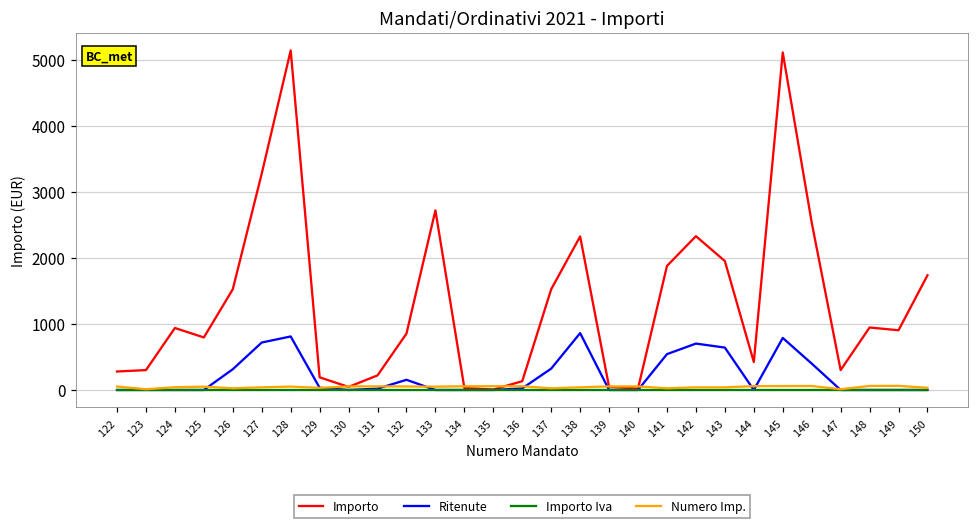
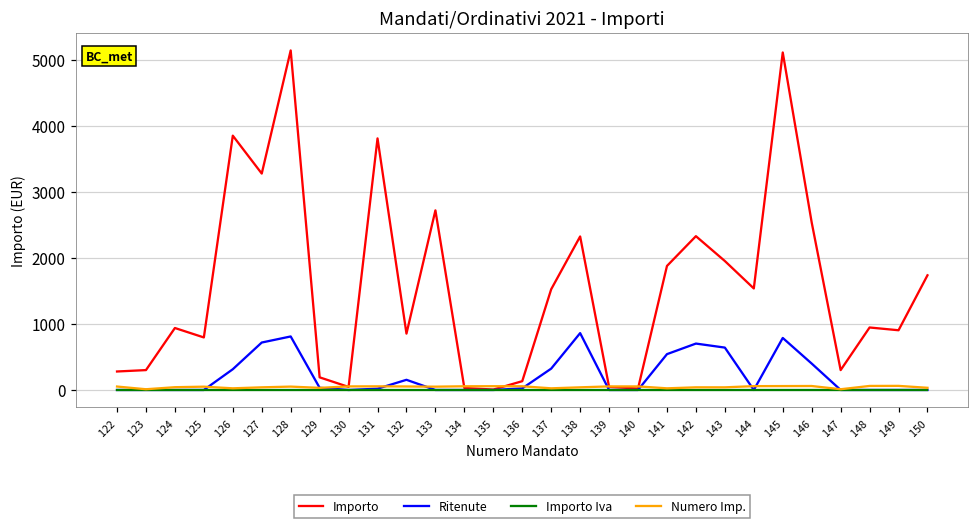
Importo, 126: 1500 -> 3900
Importo, 131: 200 -> 3800
Importo, 144: 400 -> 1500
